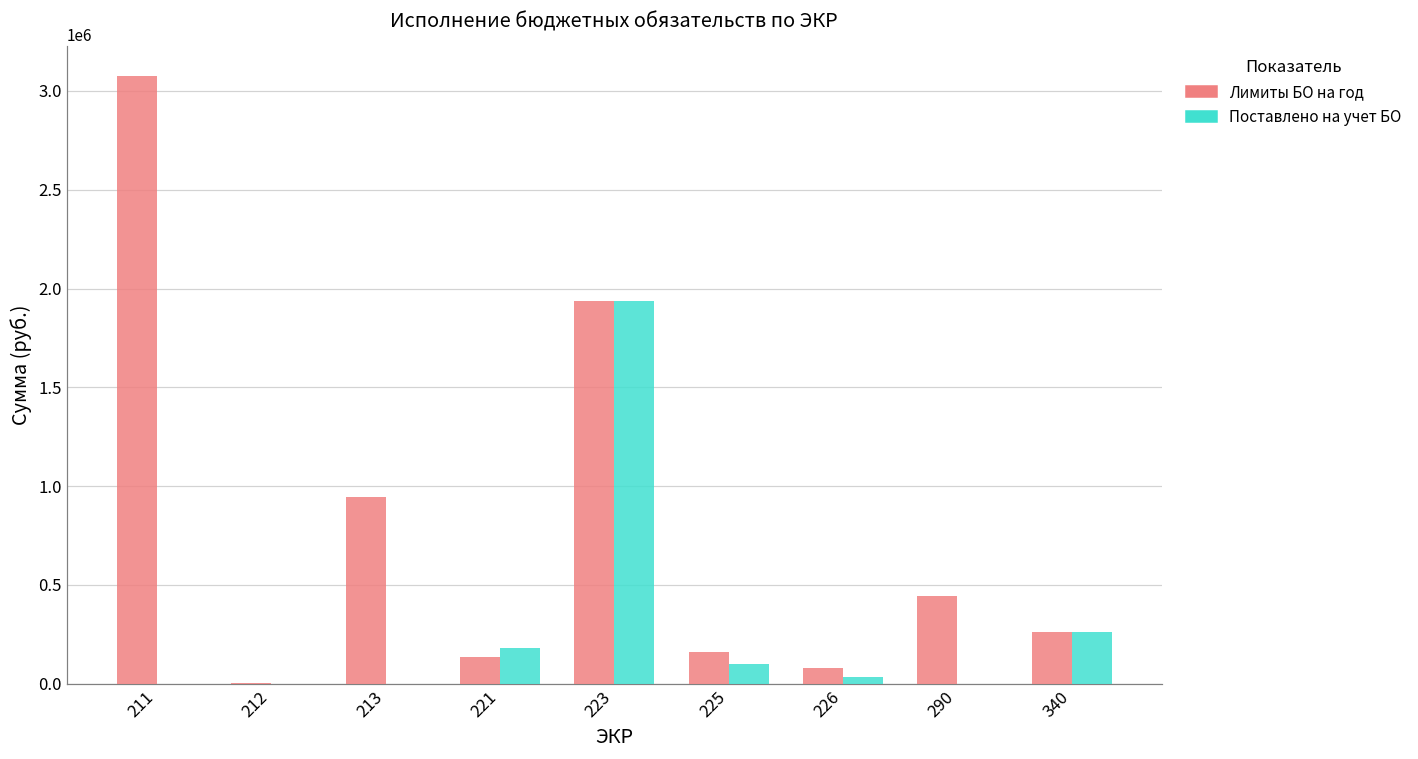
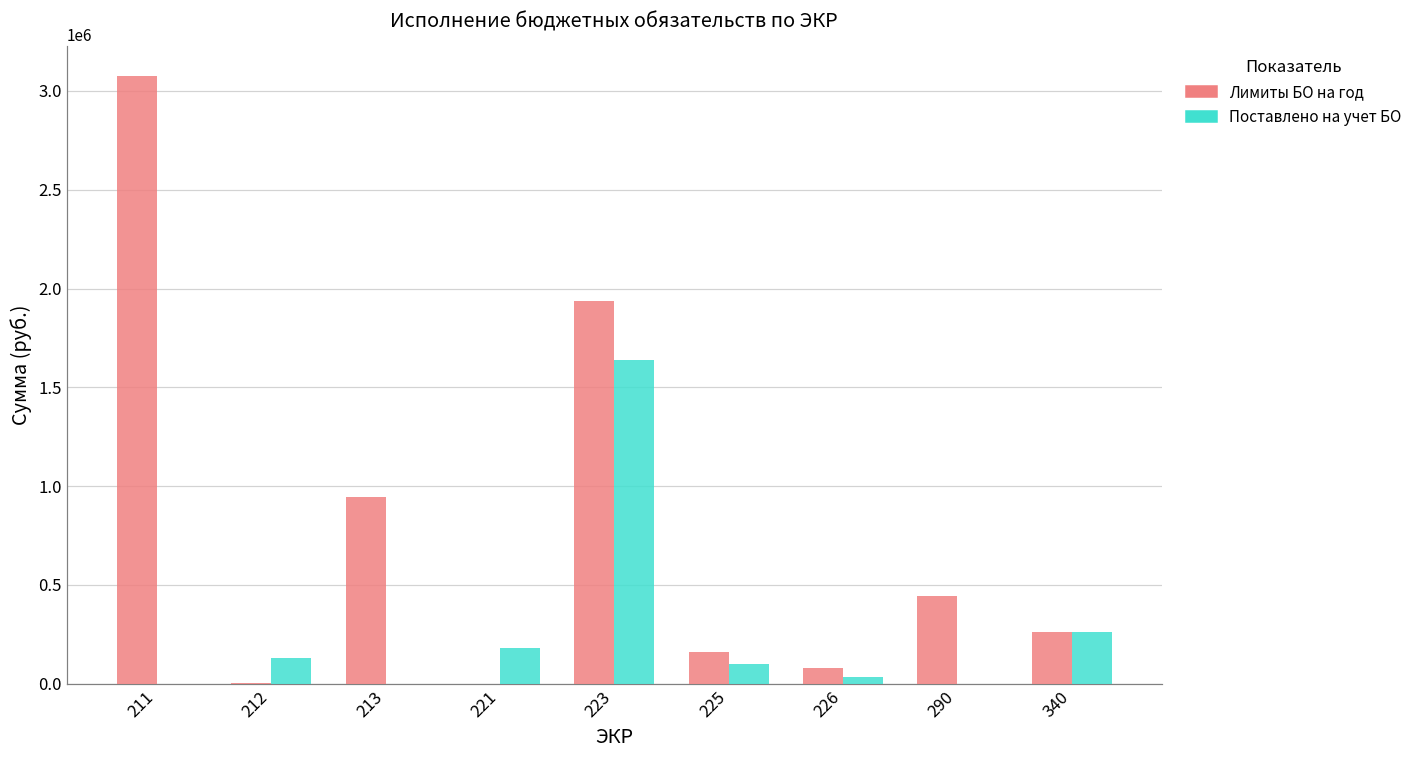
Поставлено на учет БО, 212: 0 -> 130000
Лимиты БО на год, 221: 140000 -> 0
Поставлено на учет БО, 223: 1940000 -> 1640000
